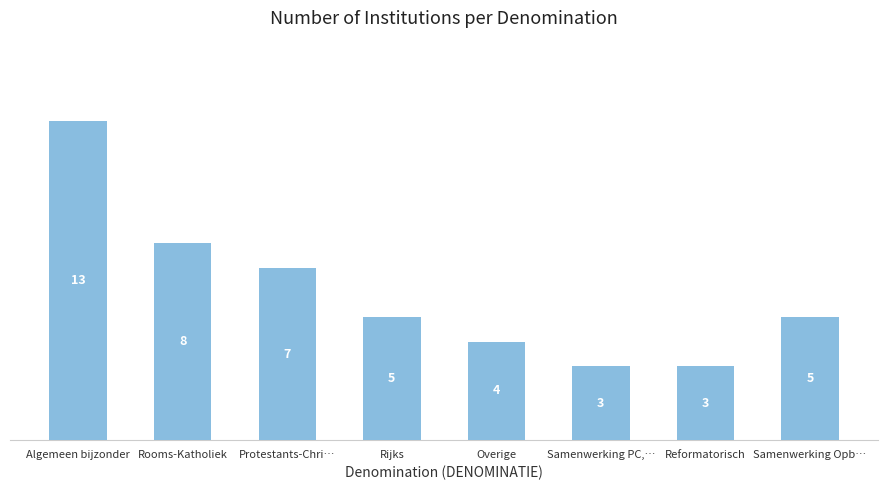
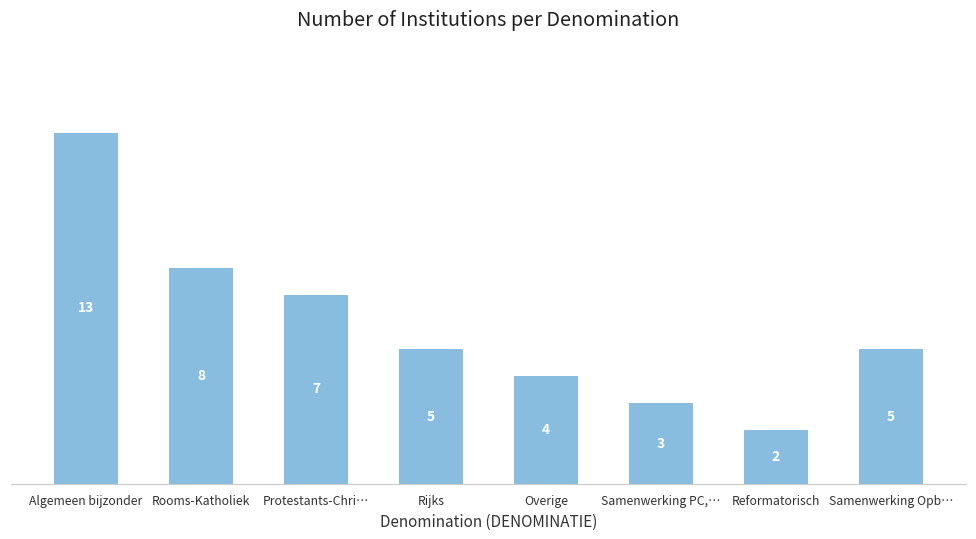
Reformatorisch: 3 -> 2
